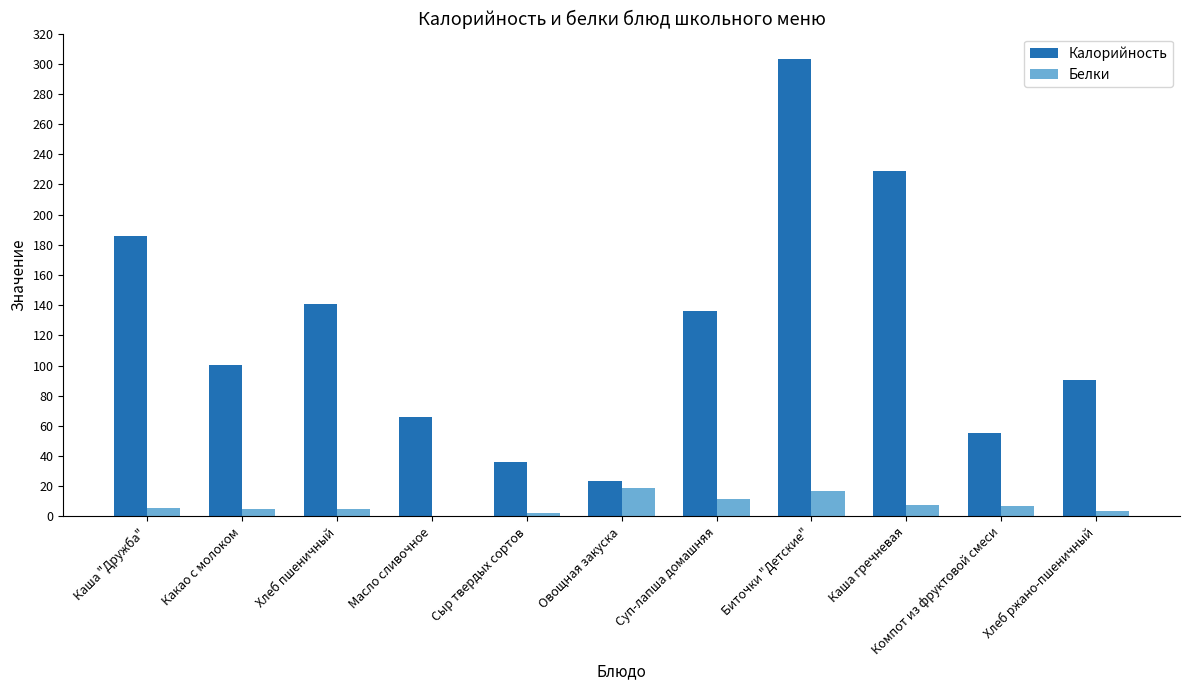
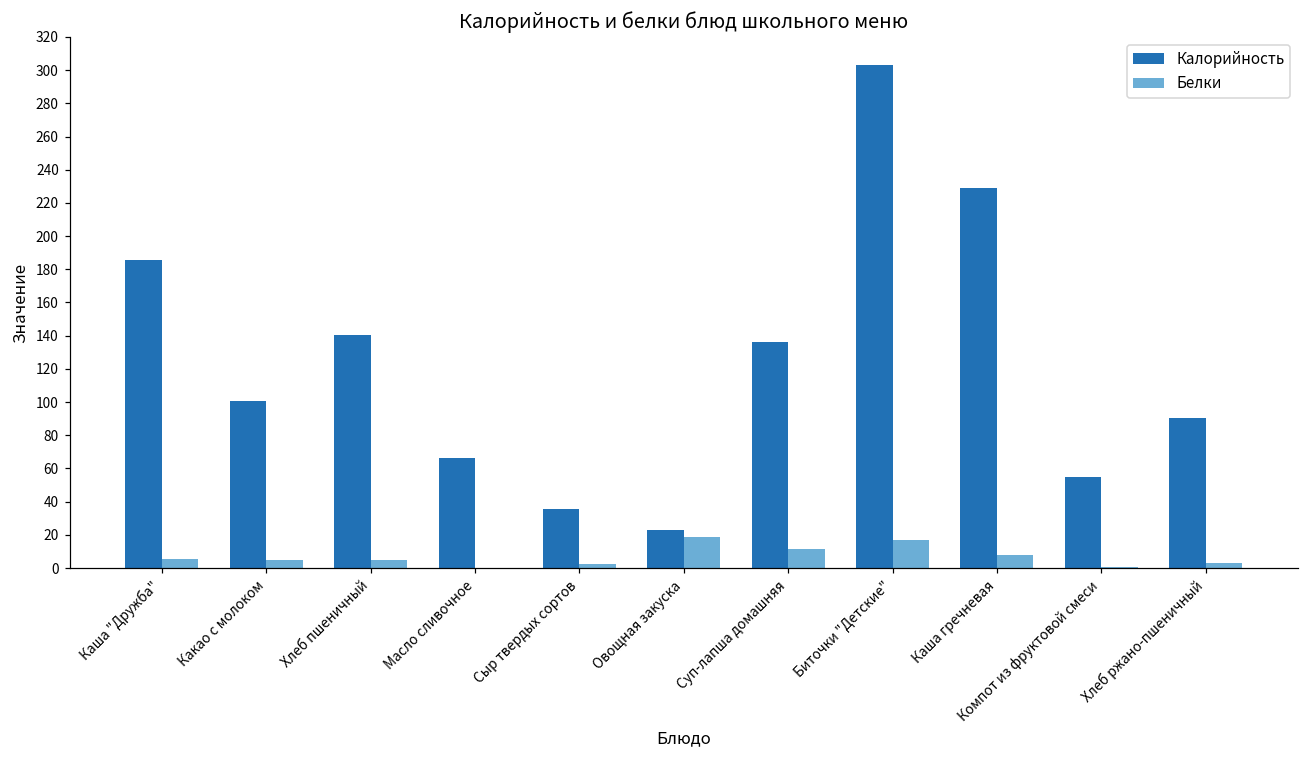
Белки, Компот из фруктовой смеси: 7 -> 1
